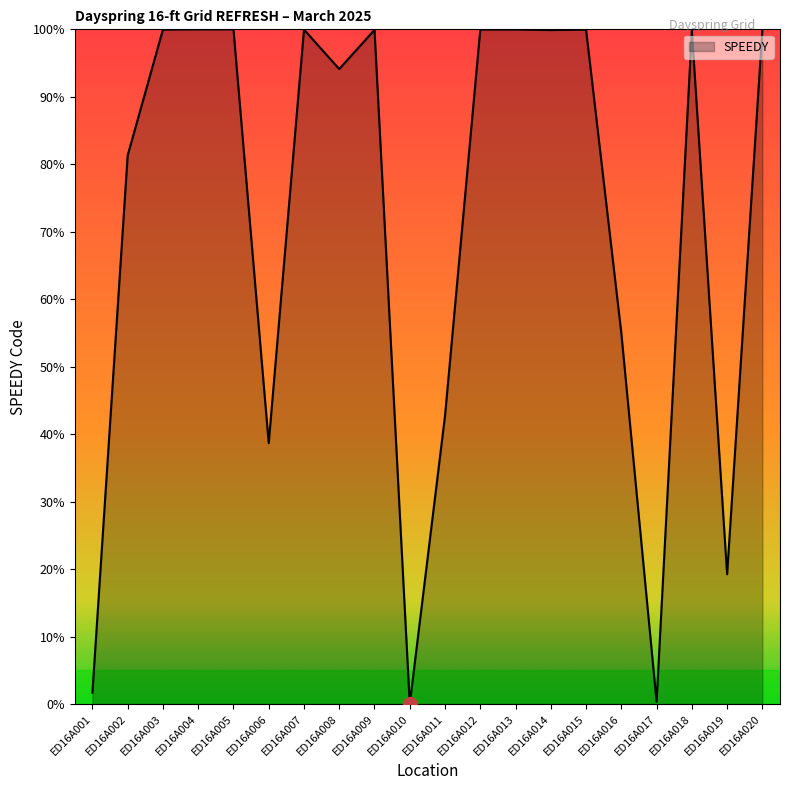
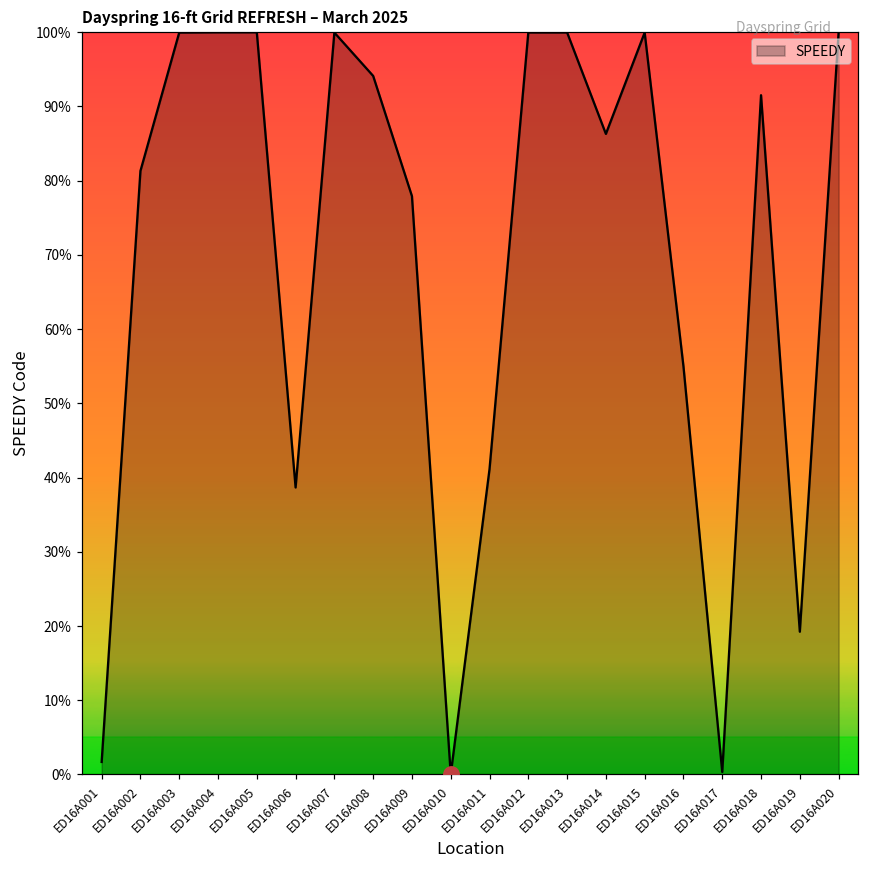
SPEEDY, ED16A009: 100% -> 78%
SPEEDY, ED16A011: 43% -> 41%
SPEEDY, ED16A014: 100% -> 86%
SPEEDY, ED16A018: 100% -> 92%
